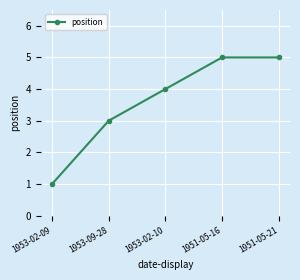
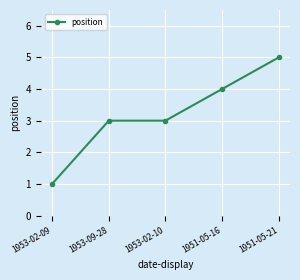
1953-02-10: 4 -> 3
1951-05-16: 5 -> 4
